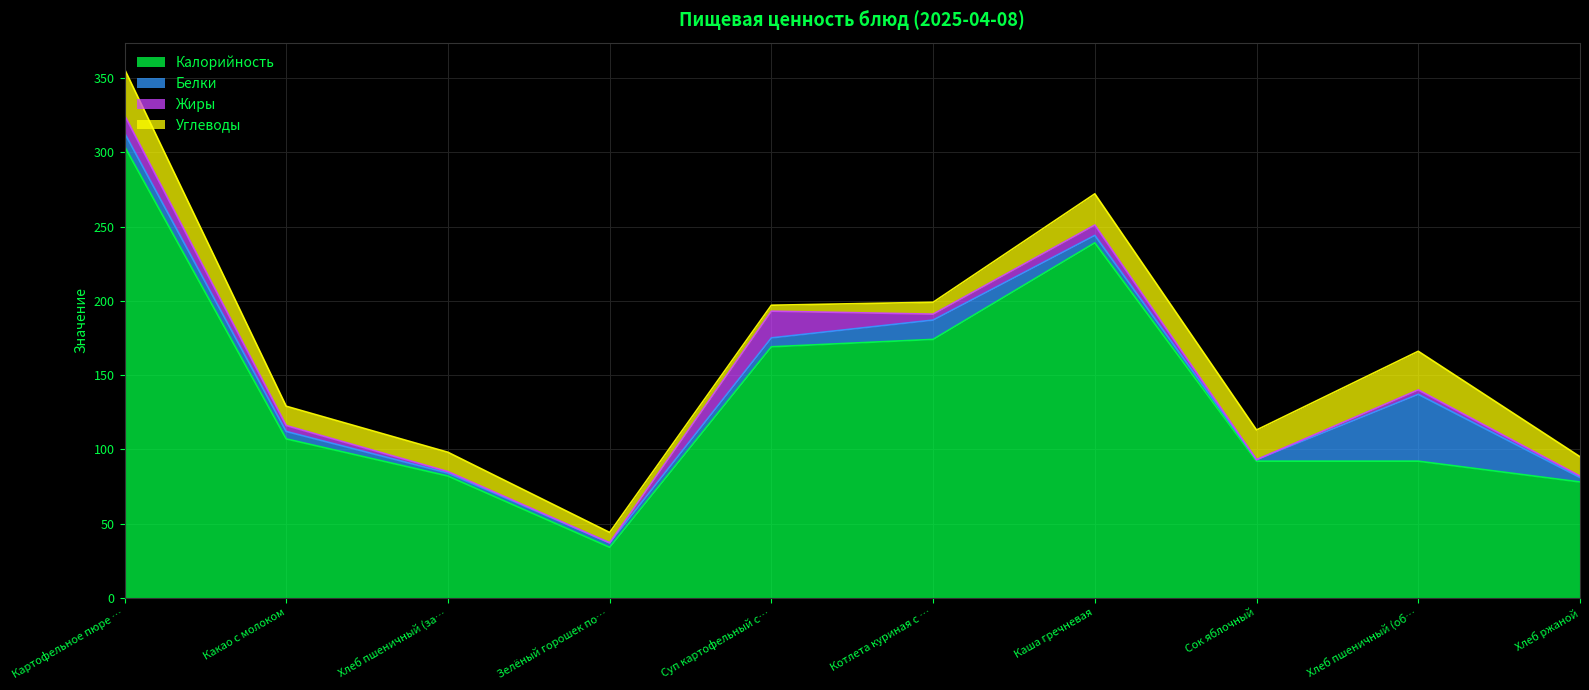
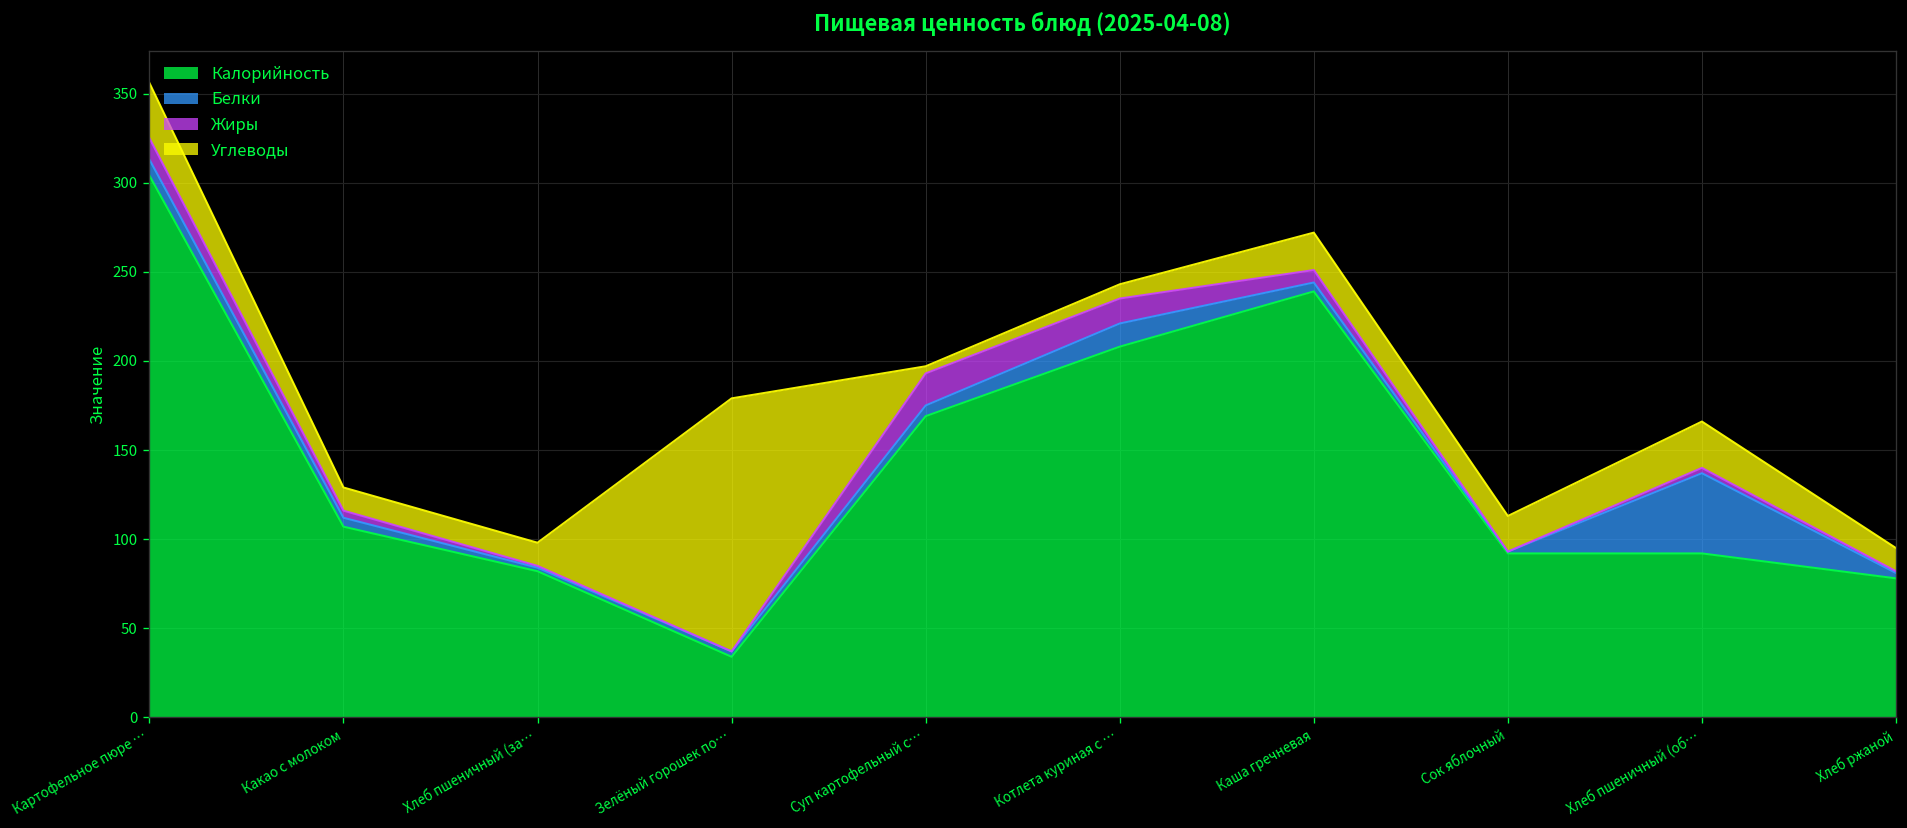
Углеводы, Зелёный горошек по…: 7 -> 142
Калорийность, Котлета куриная с …: 174 -> 208
Жиры, Котлета куриная с …: 4 -> 14
